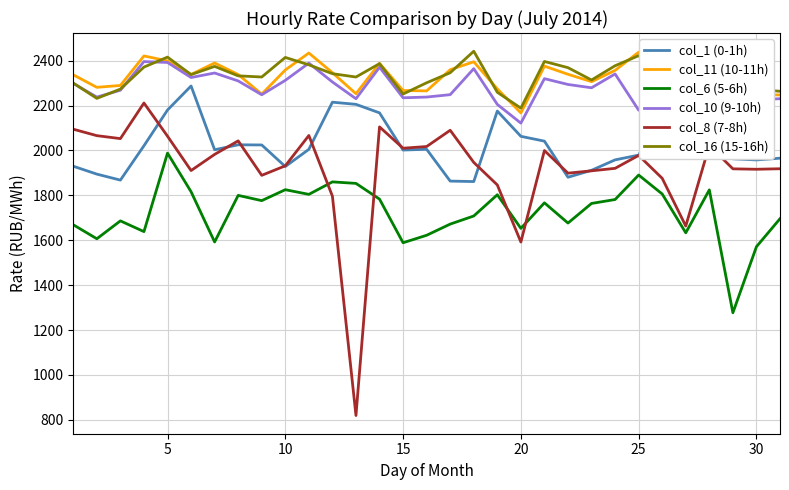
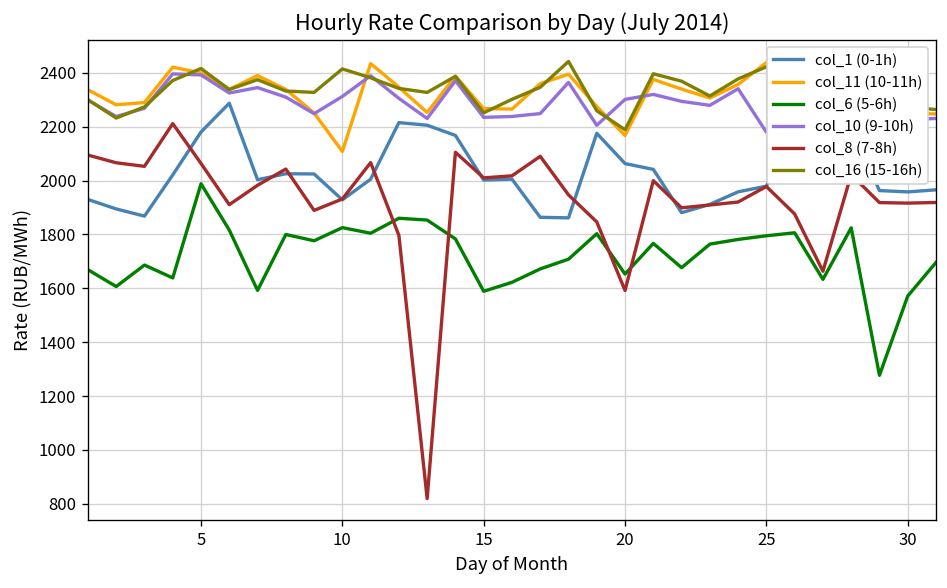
col_11 (10-11h), 10: 2360 -> 2110
col_10 (9-10h), 20: 2120 -> 2300
col_6 (5-6h), 25: 1890 -> 1790
